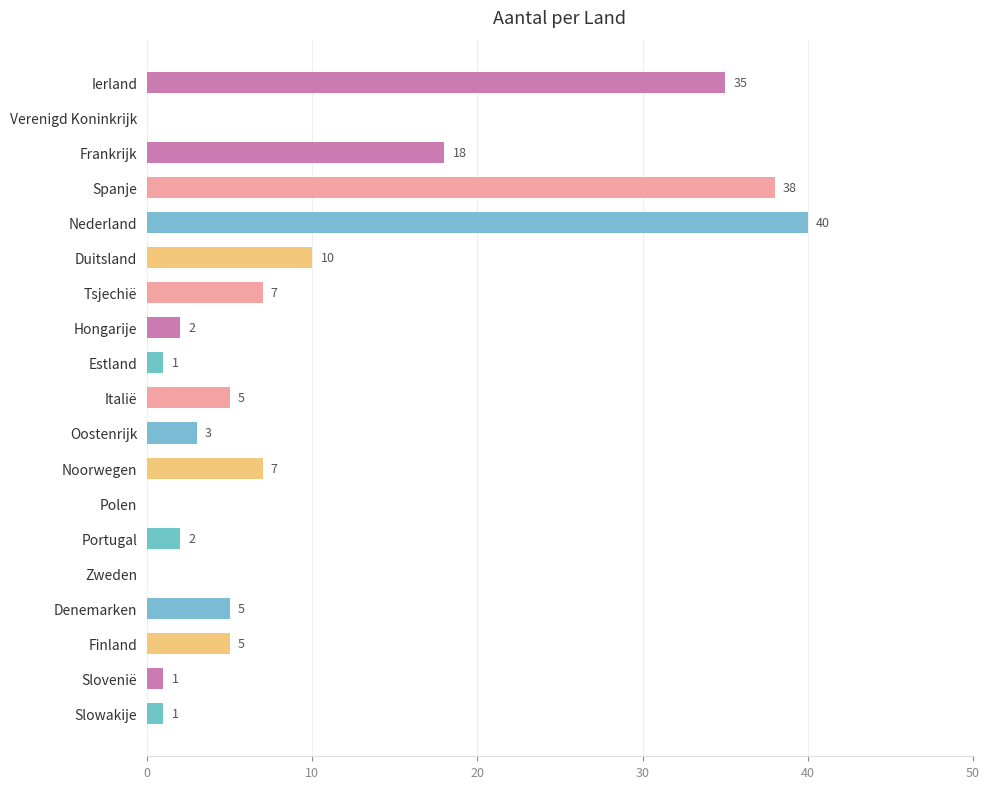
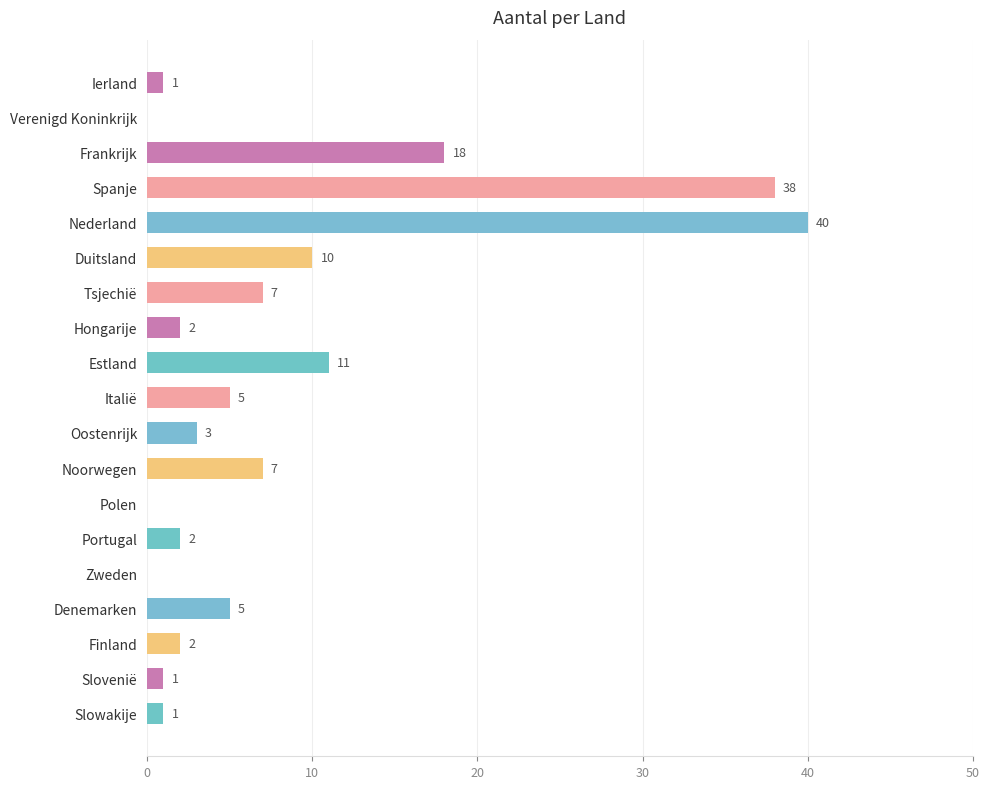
Ierland: 35 -> 1
Estland: 1 -> 11
Finland: 5 -> 2
